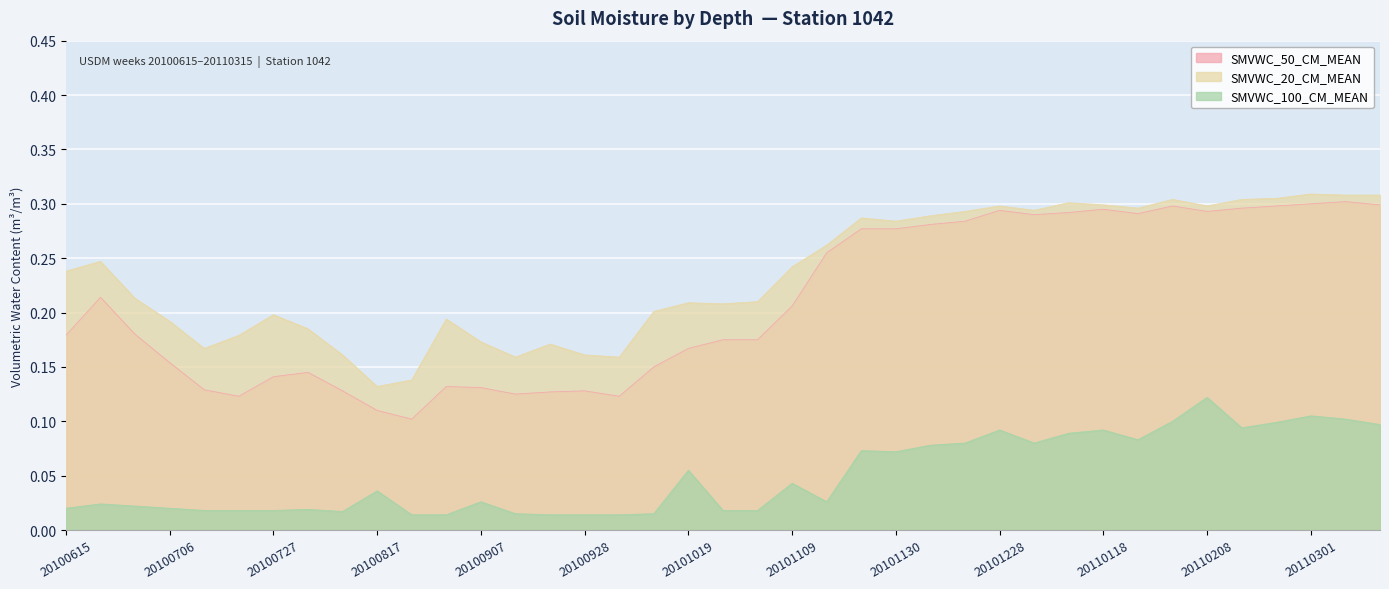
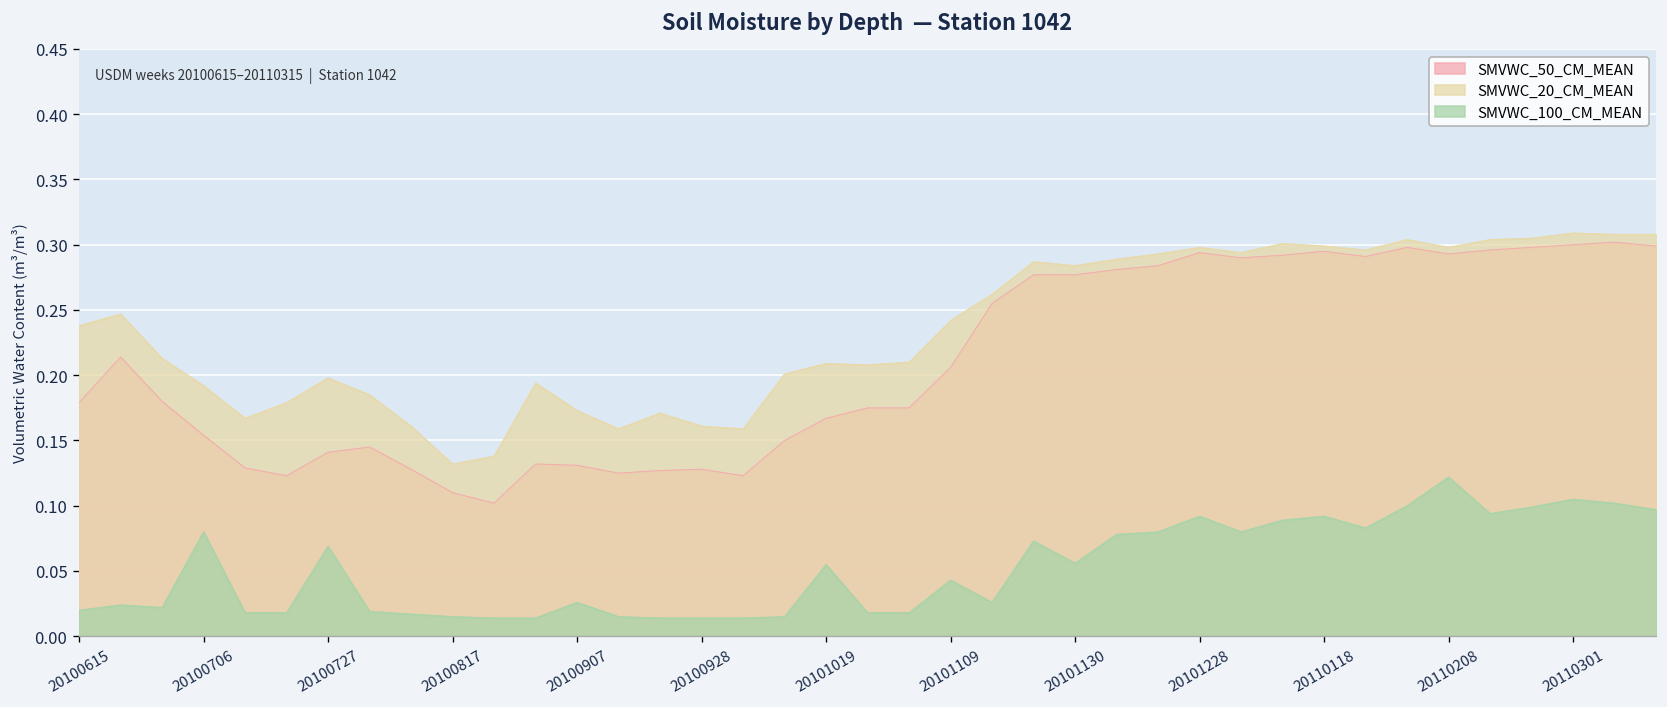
SMVWC_100_CM_MEAN, 20100706: 0.02 -> 0.08
SMVWC_100_CM_MEAN, 20100727: 0.018 -> 0.069
SMVWC_100_CM_MEAN, 20100817: 0.036 -> 0.015
SMVWC_100_CM_MEAN, 20101130: 0.072 -> 0.056
